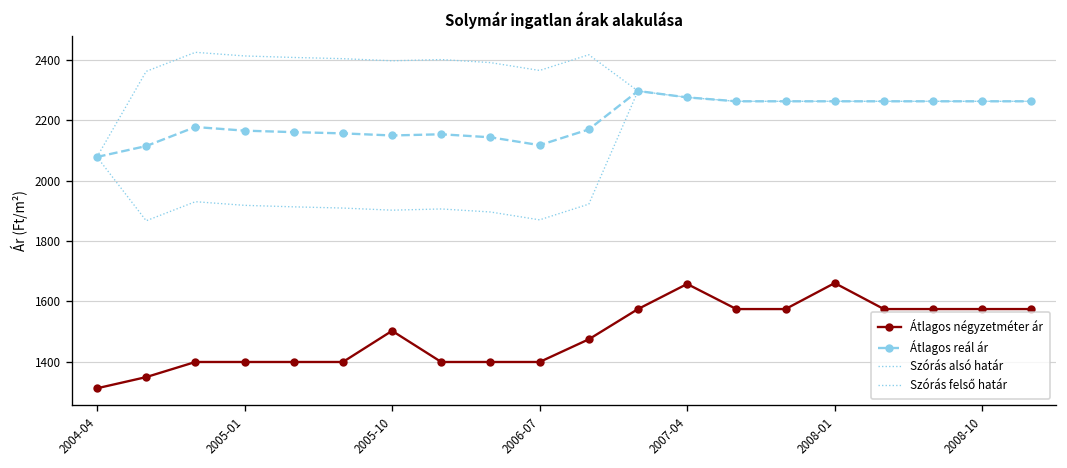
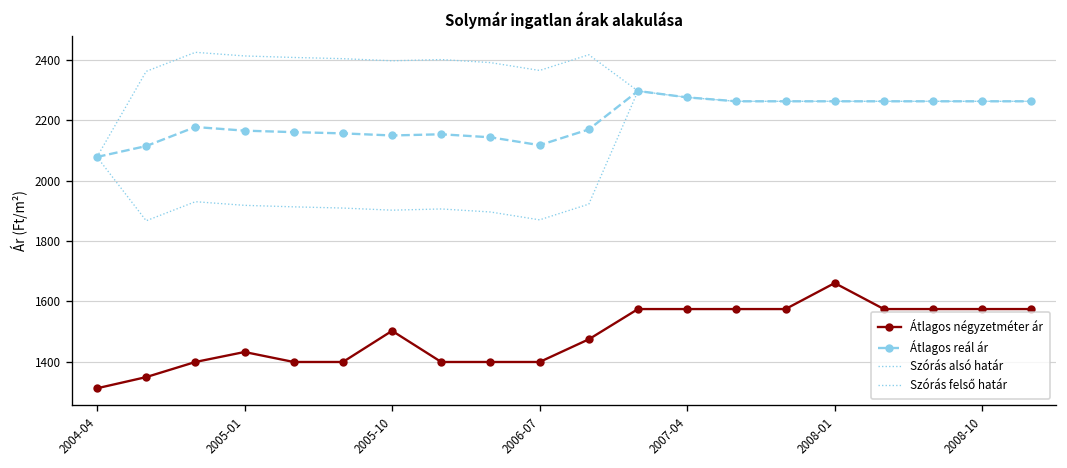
Átlagos négyzetméter ár, 2005-01: 1400 -> 1430
Átlagos négyzetméter ár, 2007-04: 1660 -> 1580
